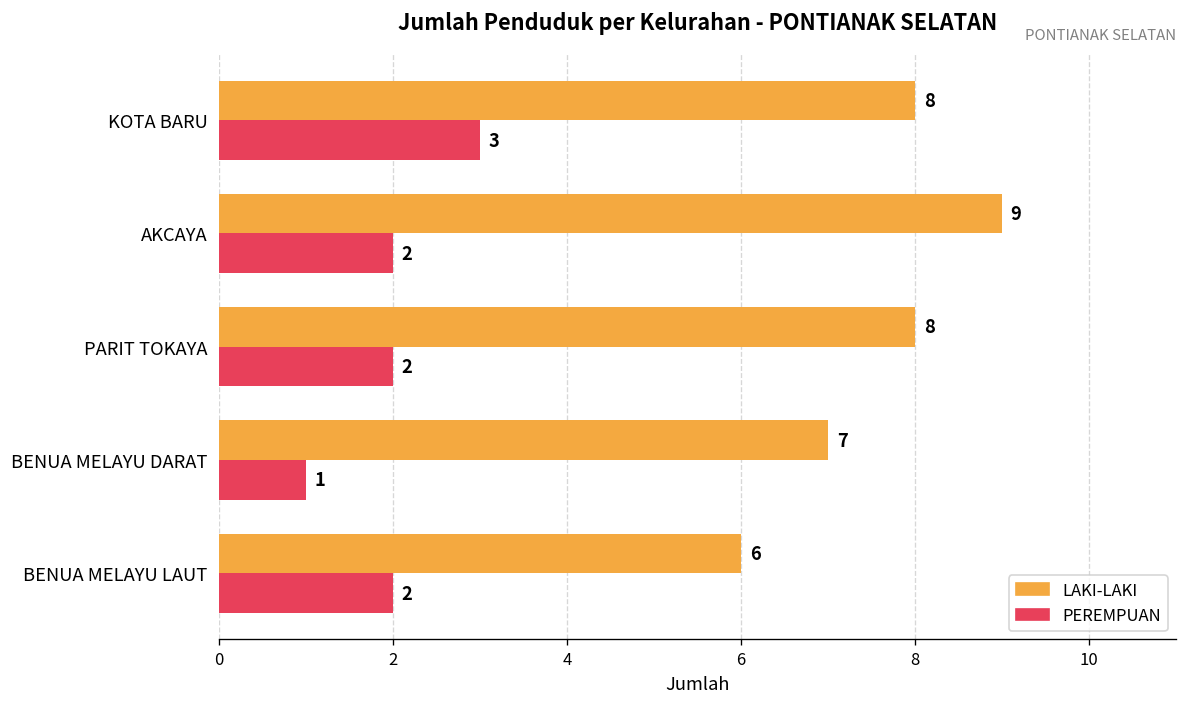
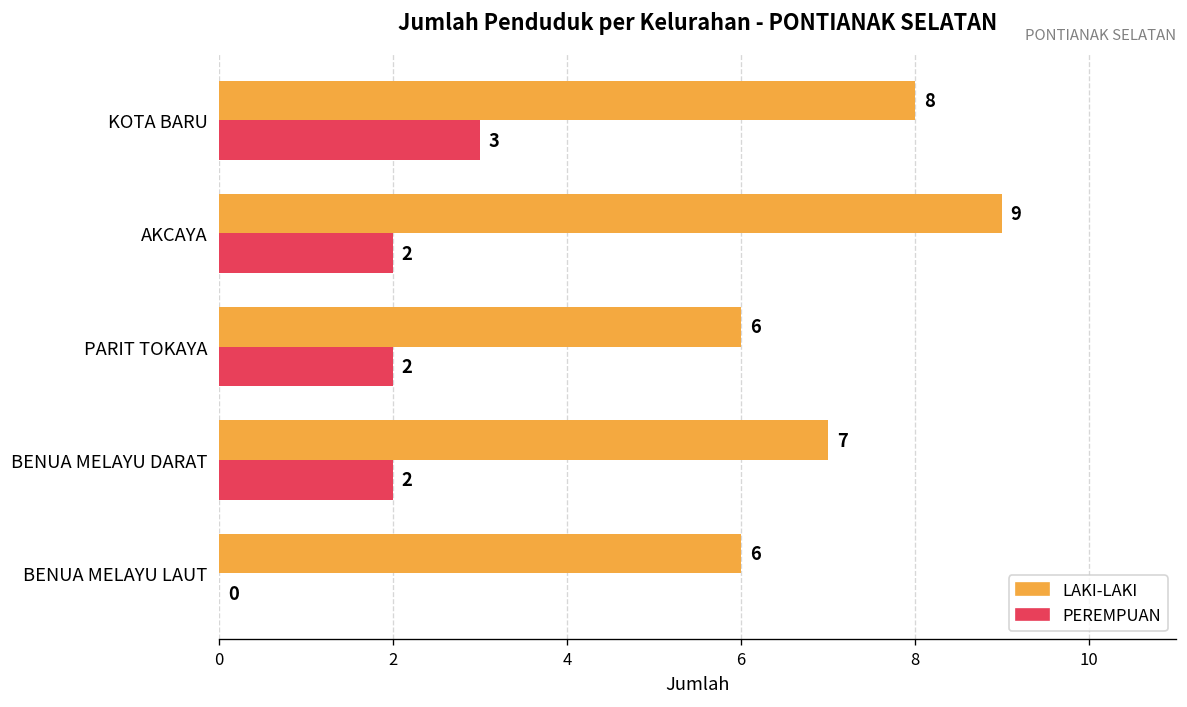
LAKI-LAKI, PARIT TOKAYA: 8 -> 6
PEREMPUAN, BENUA MELAYU DARAT: 1 -> 2
PEREMPUAN, BENUA MELAYU LAUT: 2 -> 0
